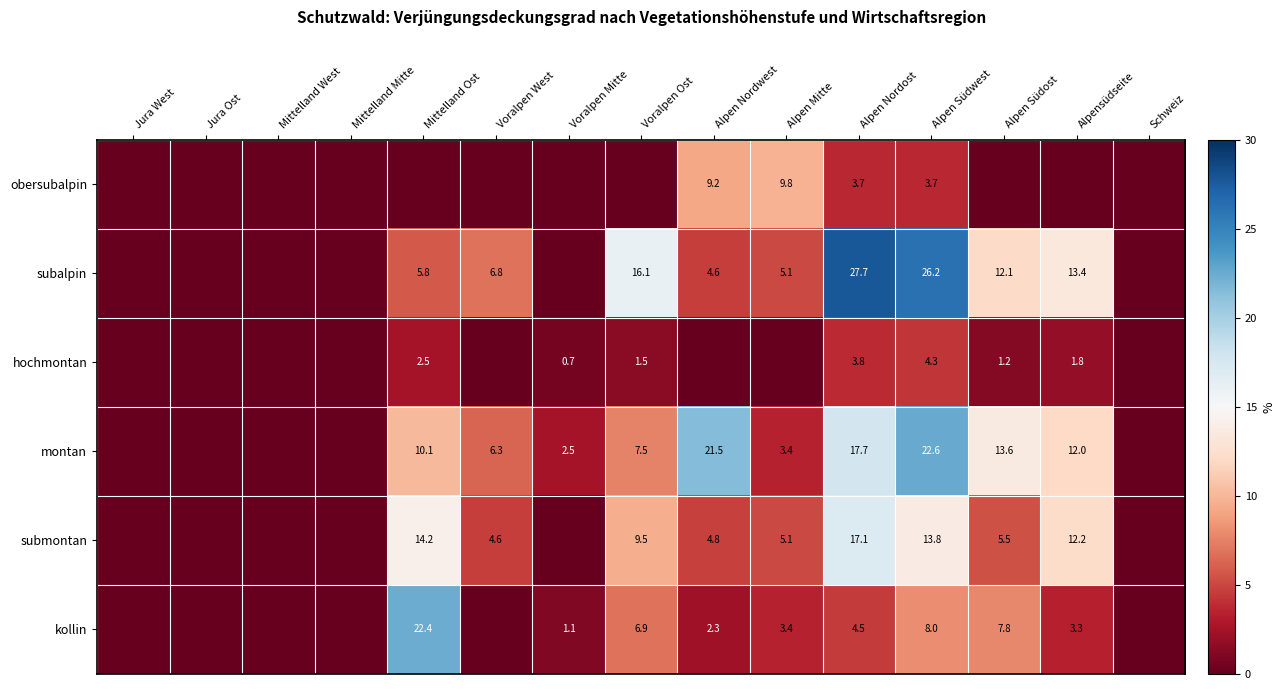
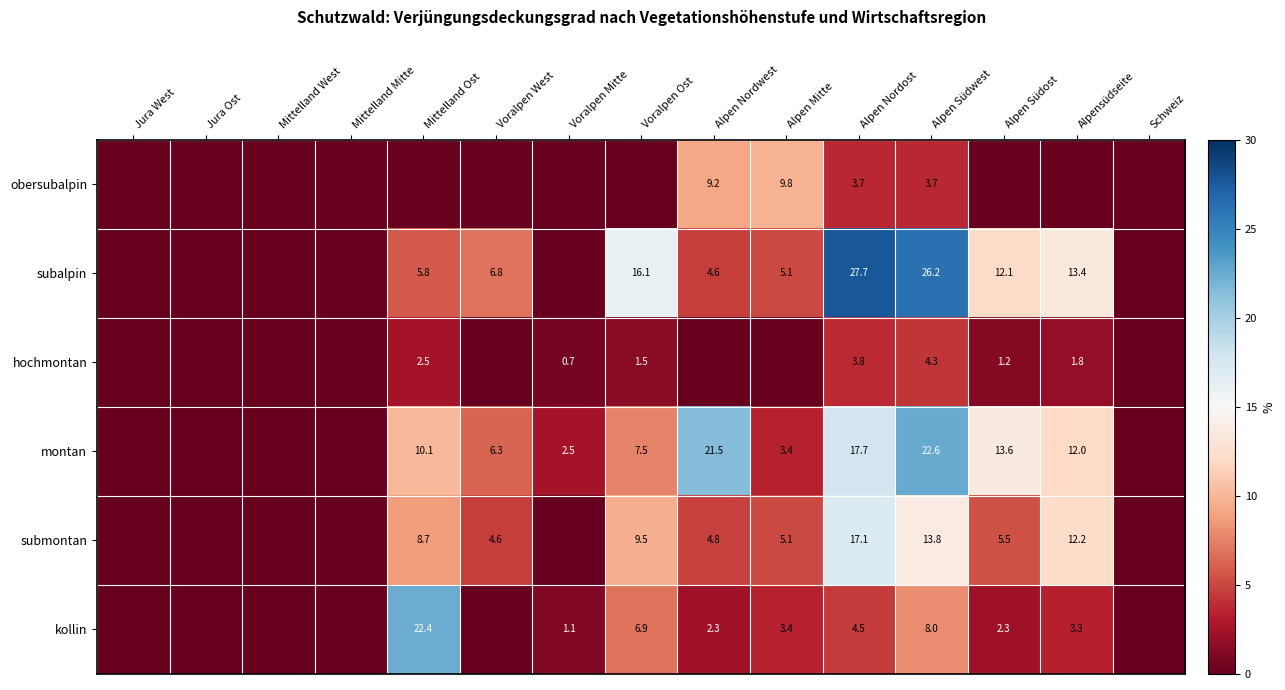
submontan, Mittelland Ost: 14.2 -> 8.7
kollin, Alpen Südost: 7.8 -> 2.3
